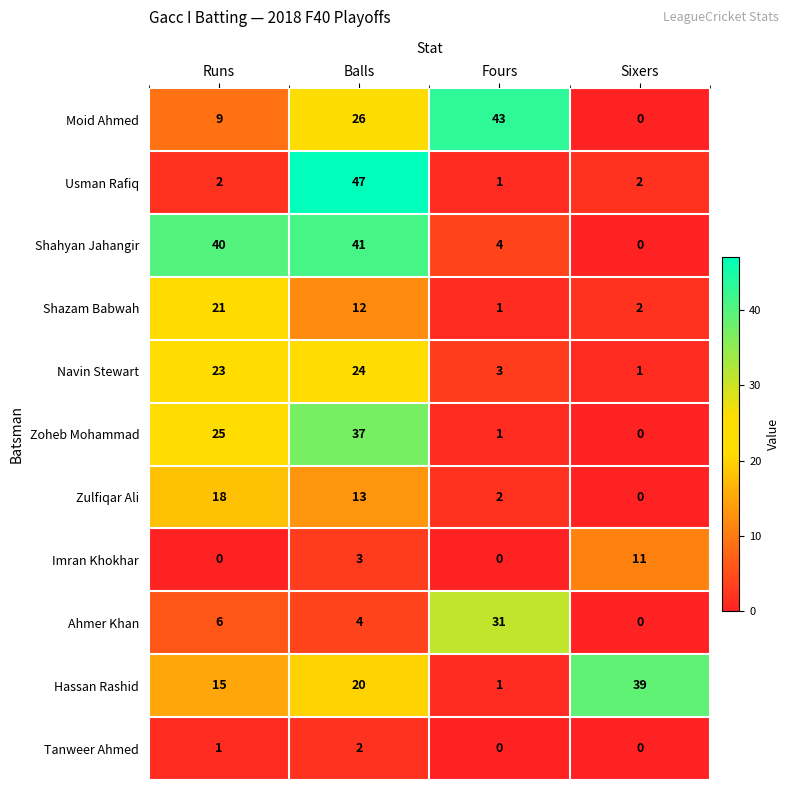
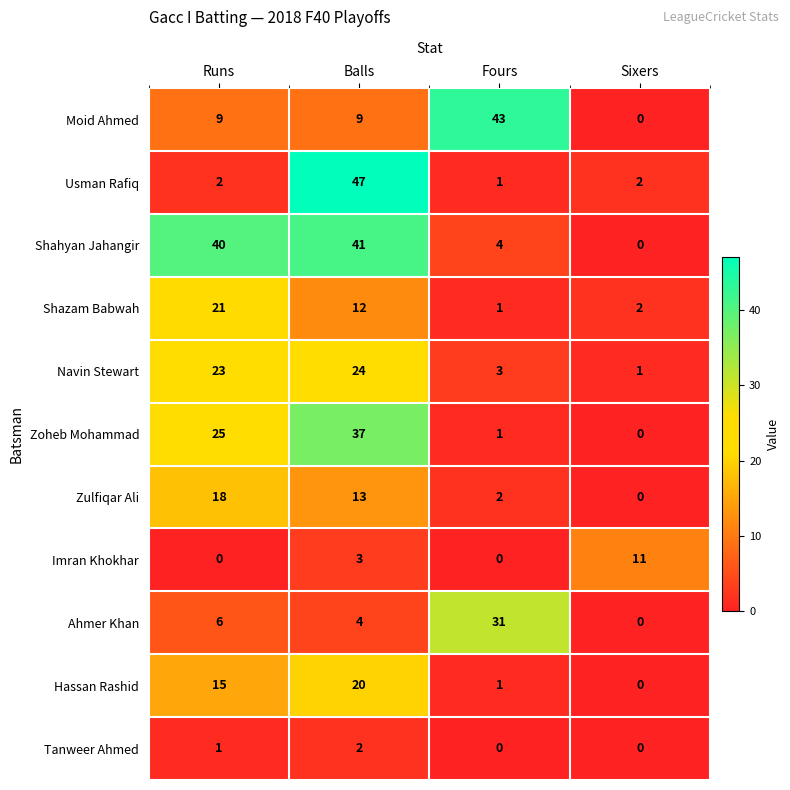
Moid Ahmed, Balls: 26 -> 9
Hassan Rashid, Sixers: 39 -> 0
